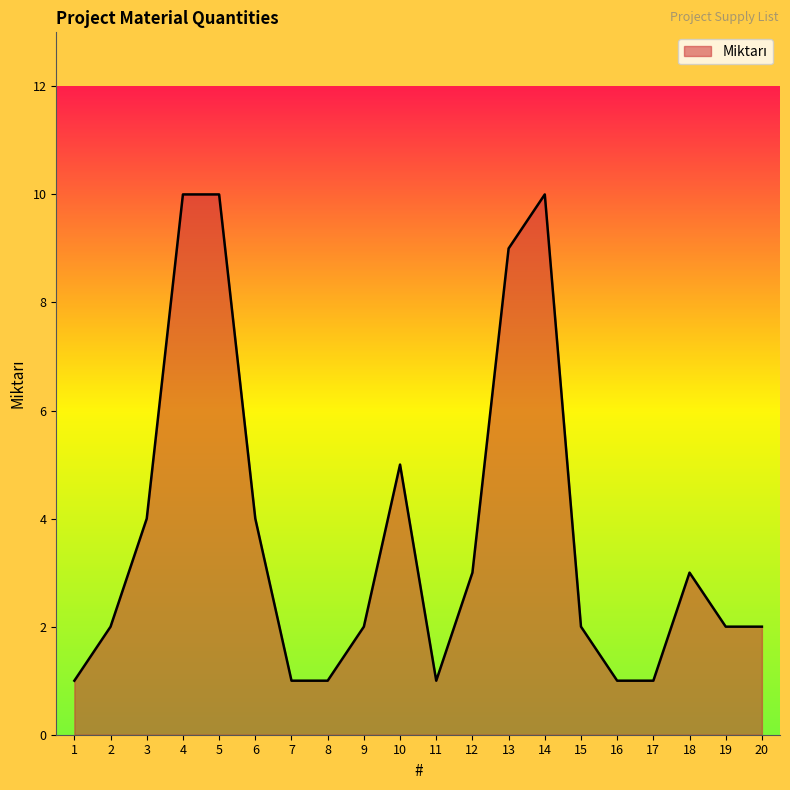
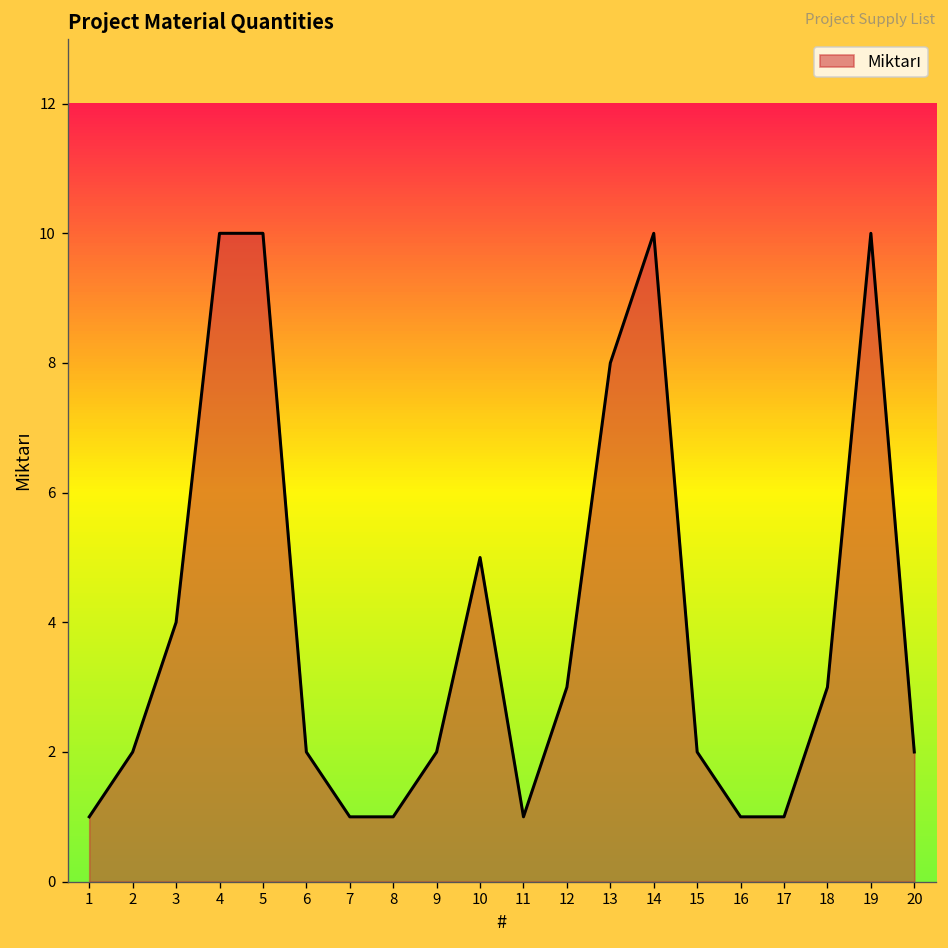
6: 4 -> 2
13: 9 -> 8
19: 2 -> 10
